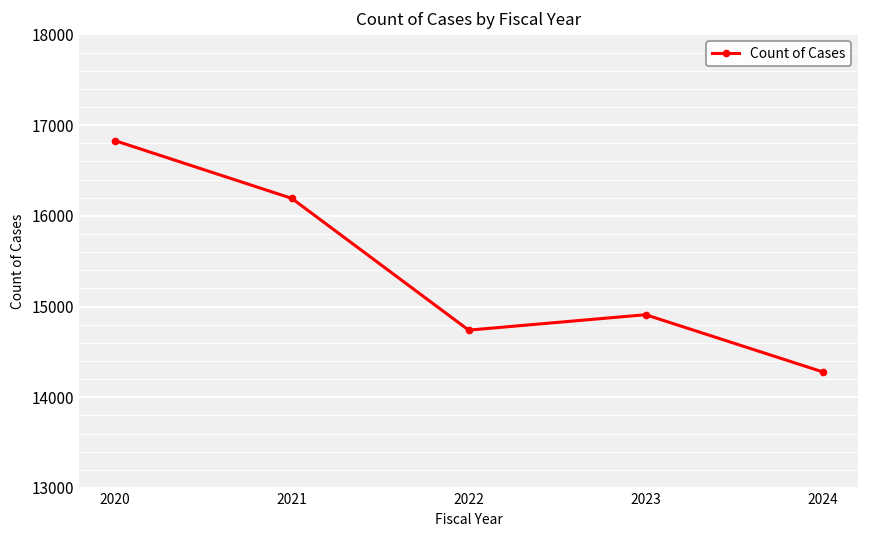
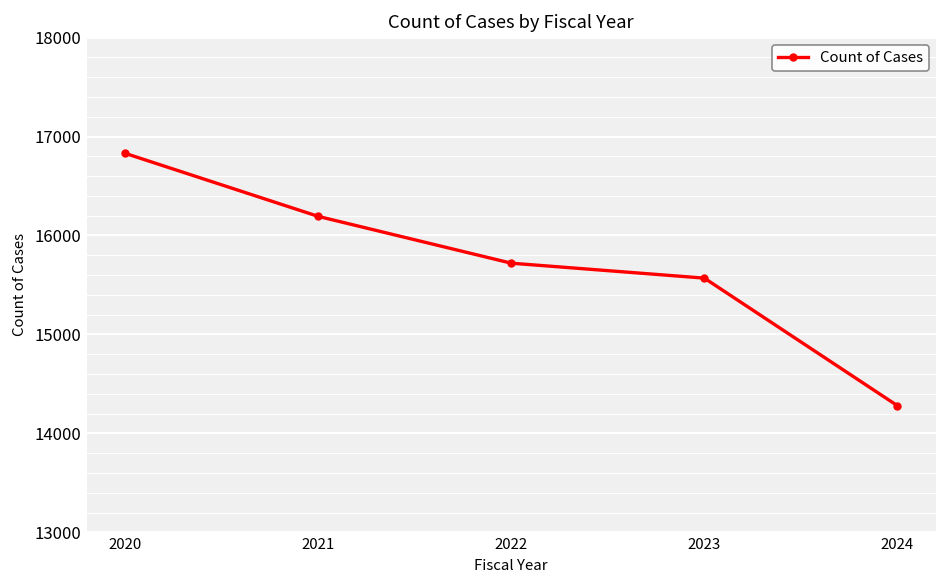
2022: 14700 -> 15700
2023: 14900 -> 15600
